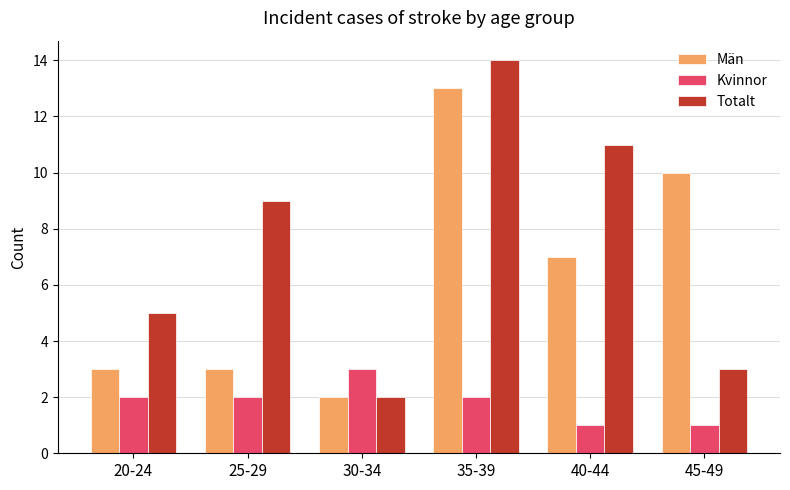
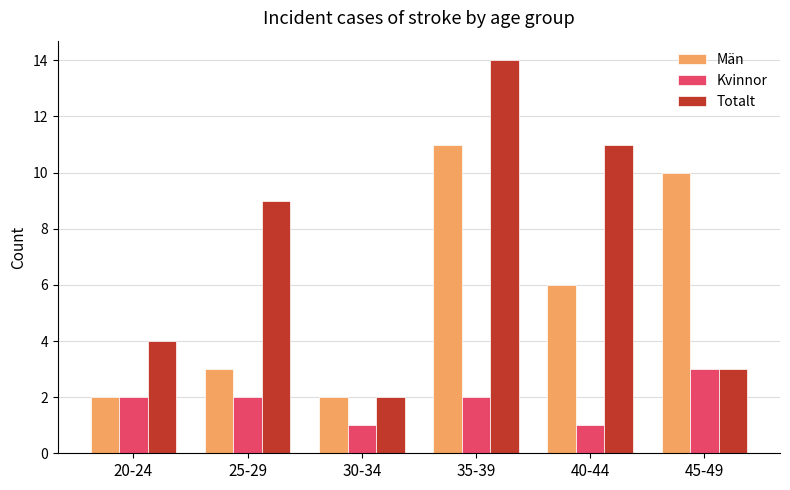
Män, 20-24: 3 -> 2
Totalt, 20-24: 5 -> 4
Kvinnor, 30-34: 3 -> 1
Män, 35-39: 13 -> 11
Män, 40-44: 7 -> 6
Kvinnor, 45-49: 1 -> 3
